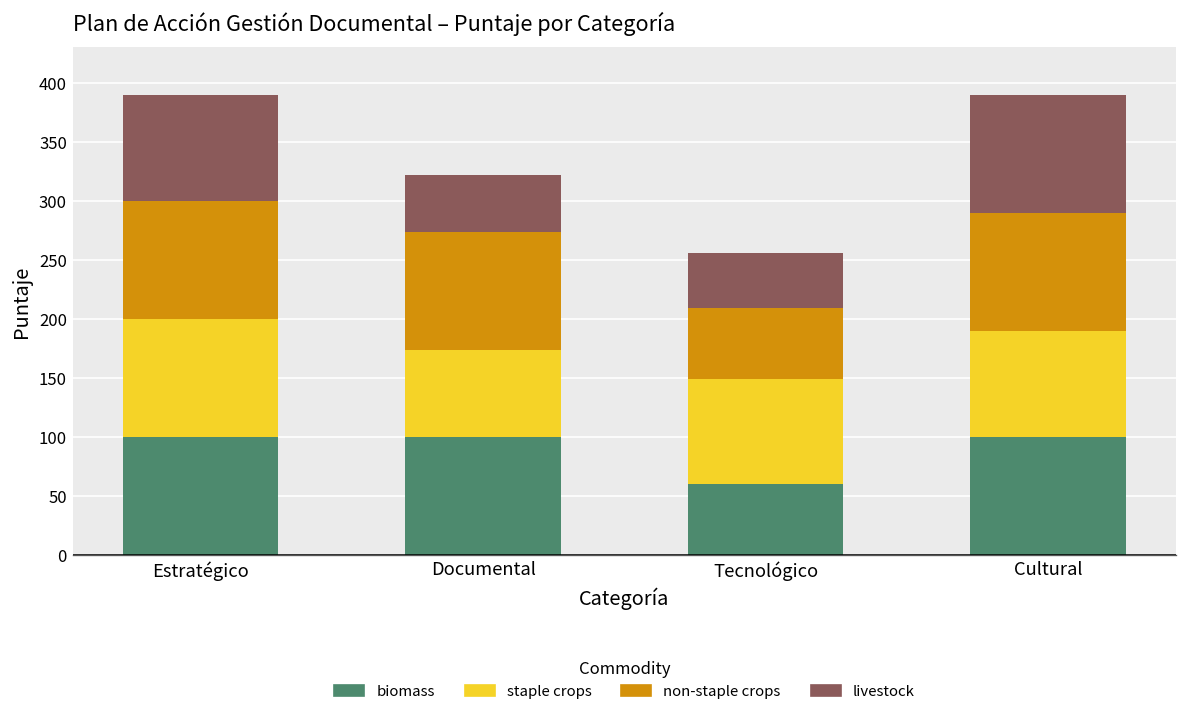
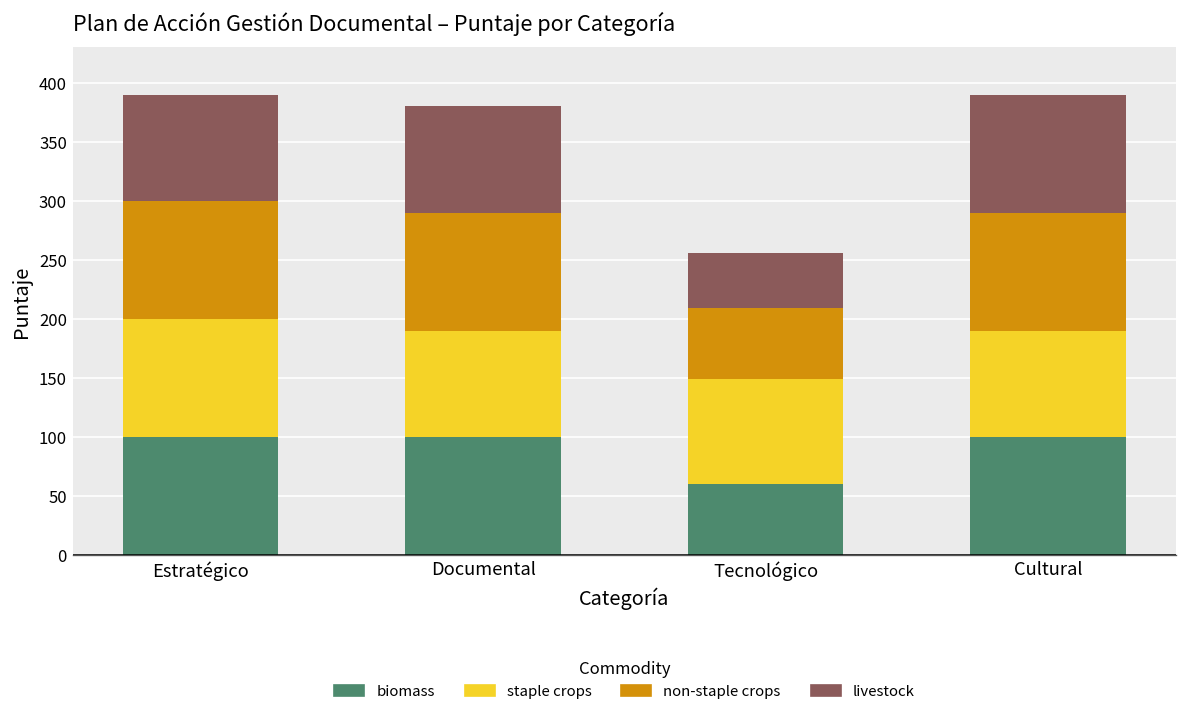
staple crops, Documental: 70 -> 90
livestock, Documental: 50 -> 90
